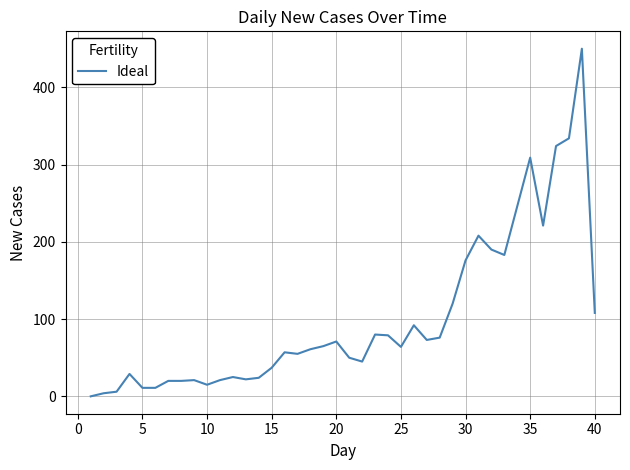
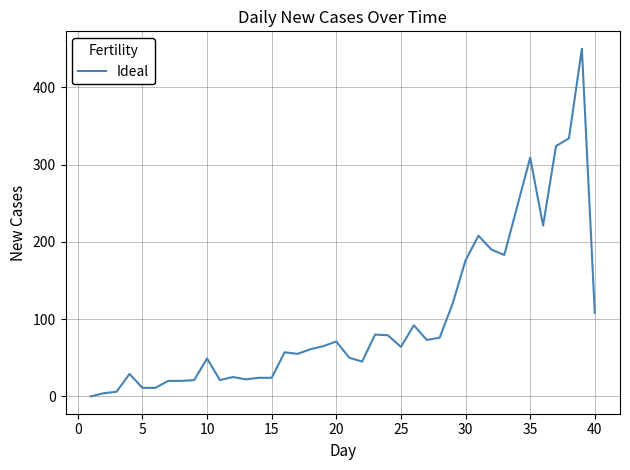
10: 20 -> 50
15: 40 -> 20
